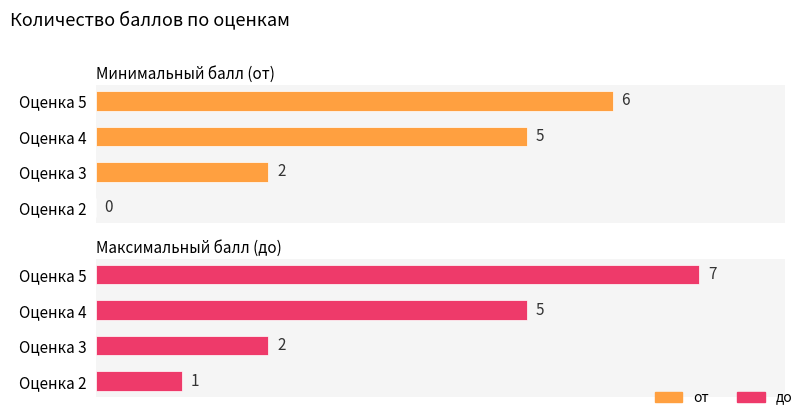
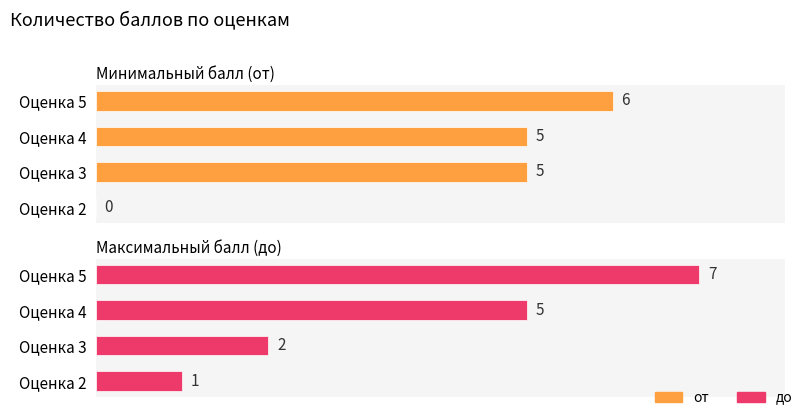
Минимальный балл (от), Оценка 3: 2 -> 5
